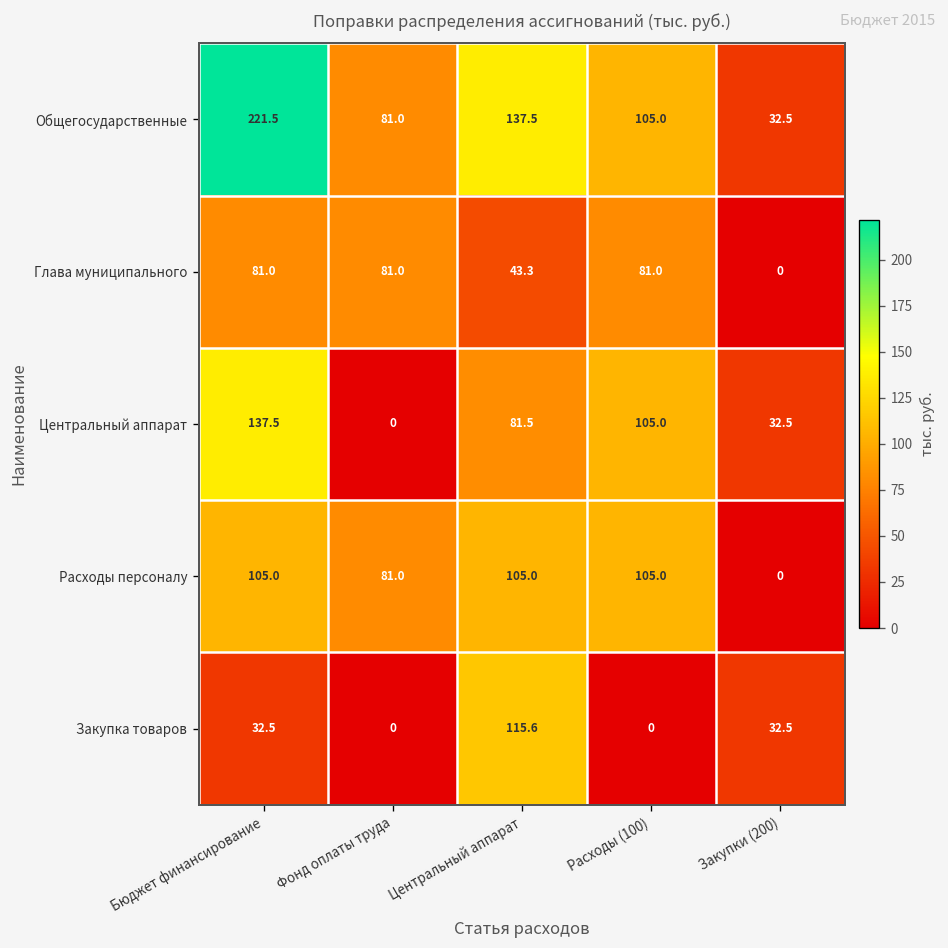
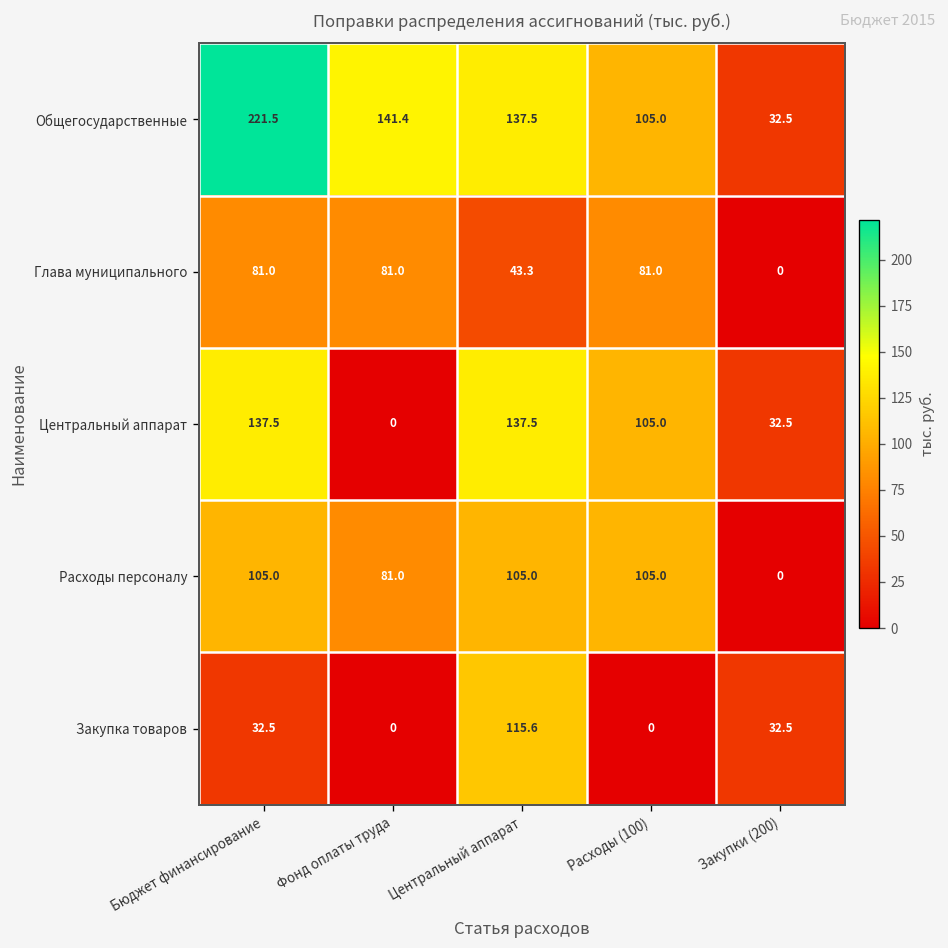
Общегосударственные, Фонд оплаты труда: 81.0 -> 141.4
Центральный аппарат, Центральный аппарат: 81.5 -> 137.5
